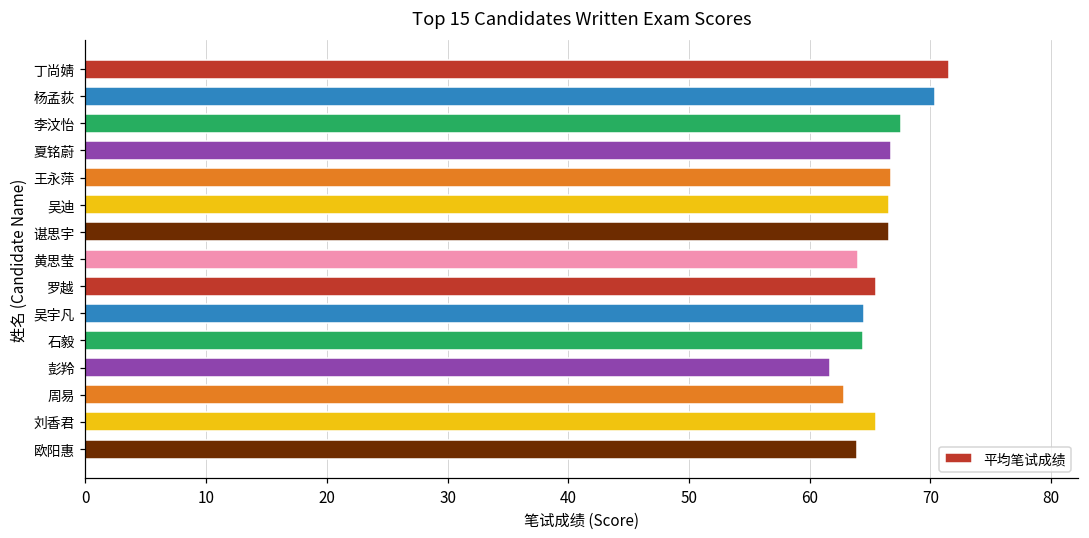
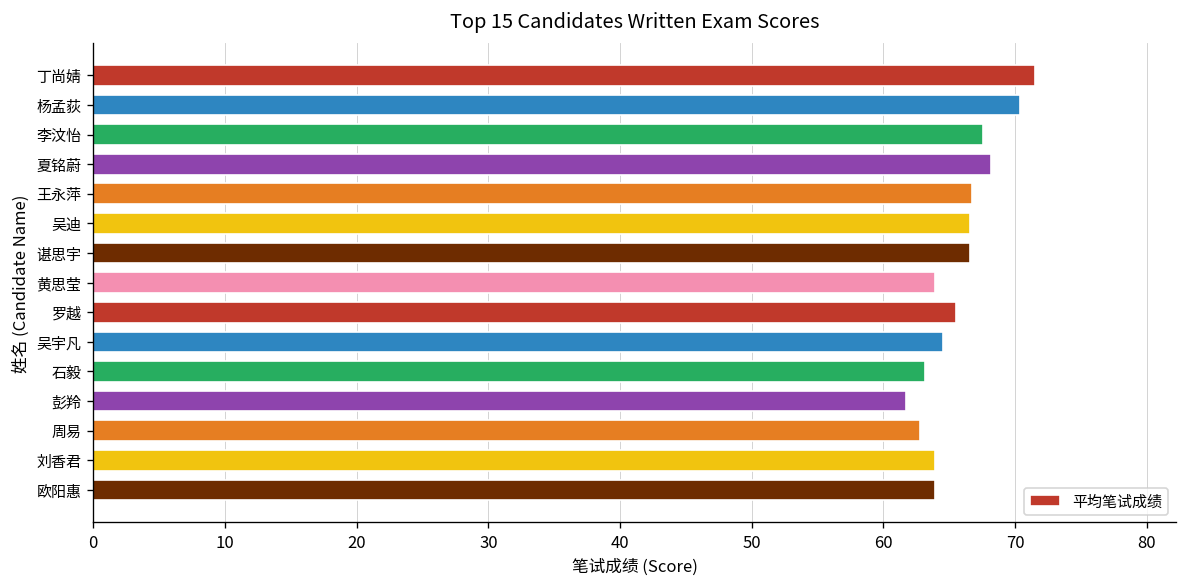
夏铭蔚: 66.7 -> 68.2
石毅: 64.4 -> 63.2
刘香君: 65.5 -> 64.0
